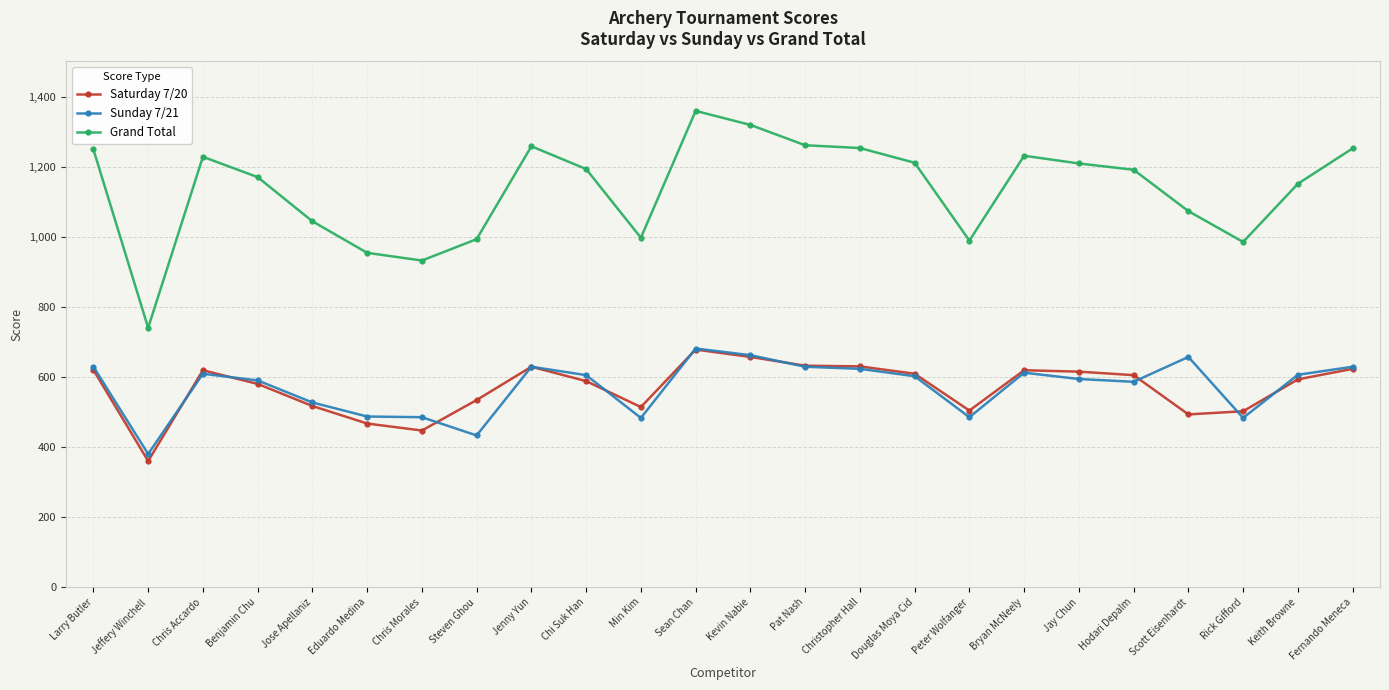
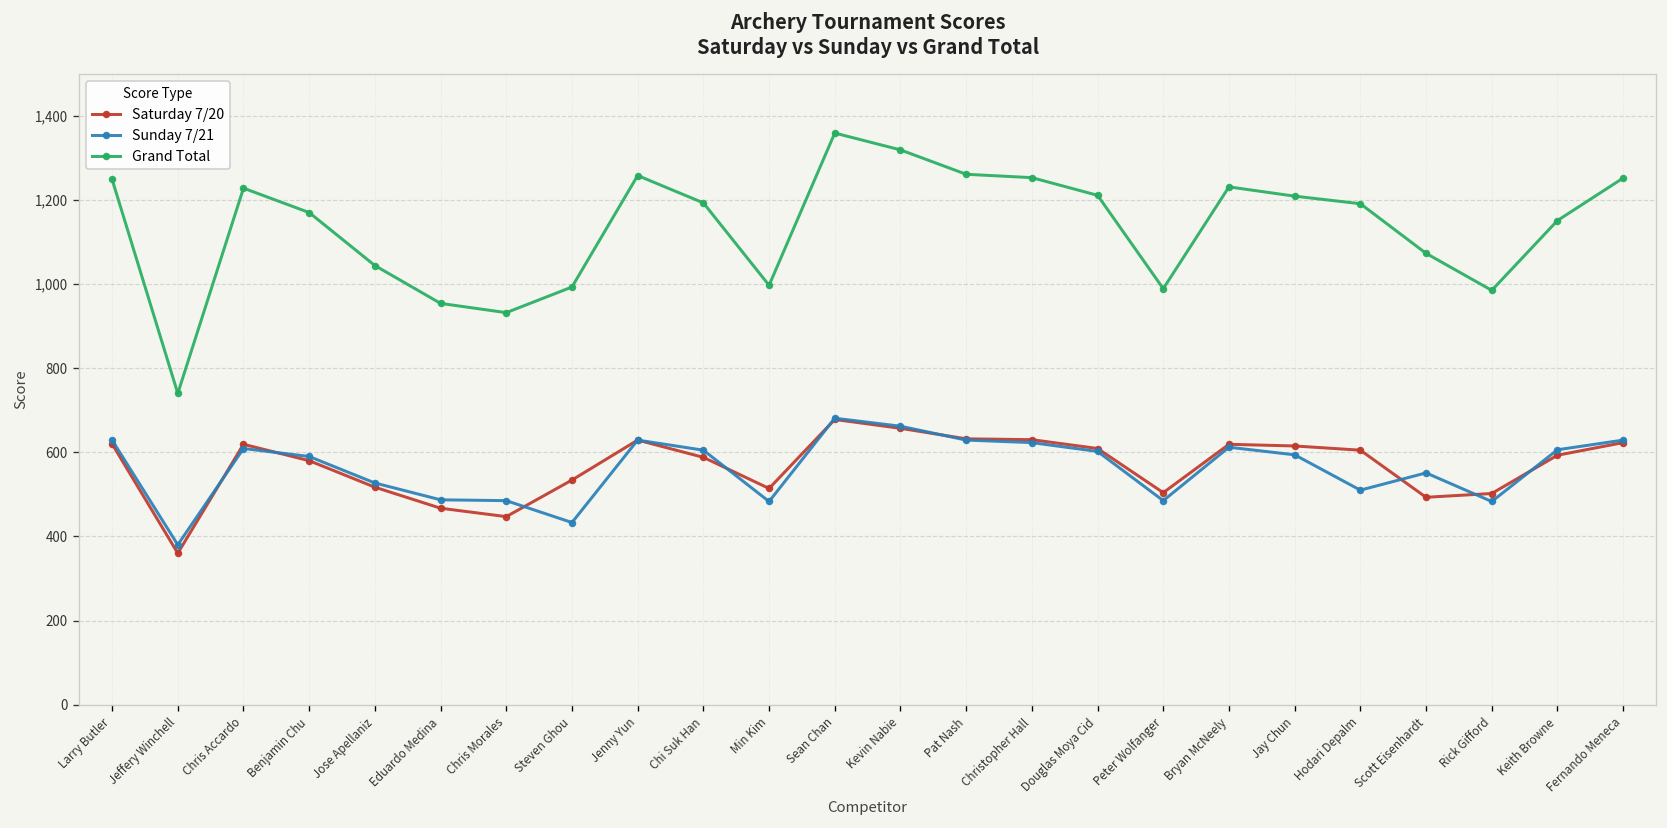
Sunday 7/21, Hodari Depalm: 590 -> 510
Sunday 7/21, Scott Eisenhardt: 660 -> 550
